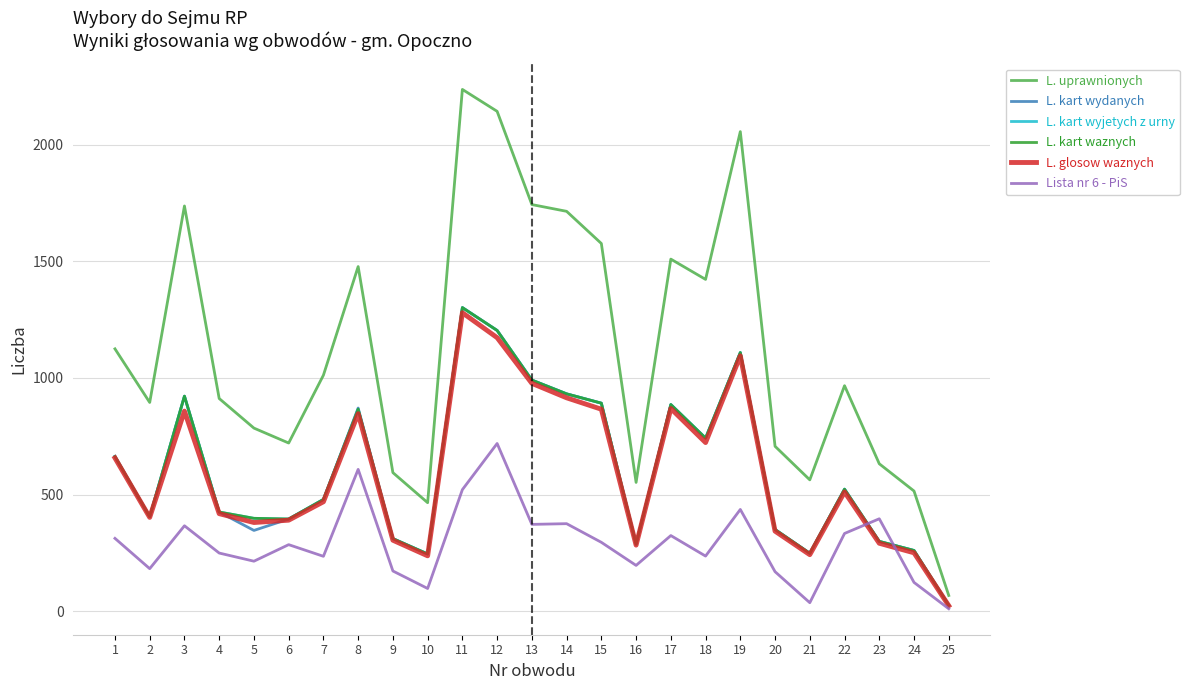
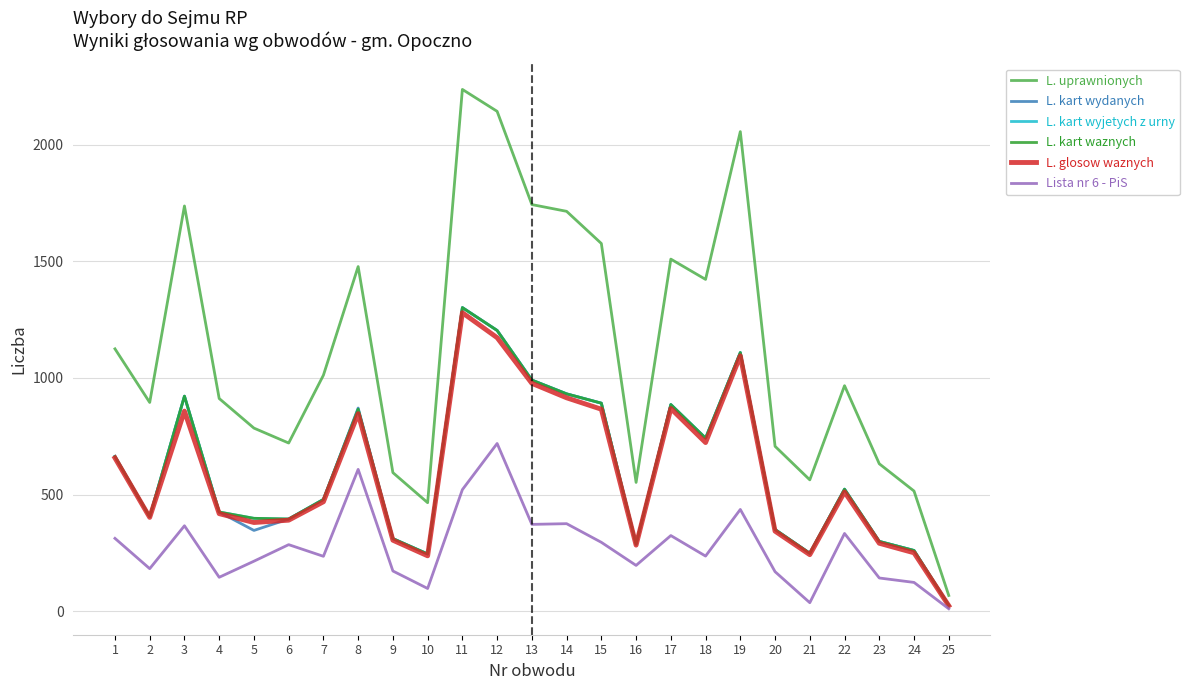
Lista nr 6 - PiS, 4: 250 -> 150
Lista nr 6 - PiS, 23: 400 -> 140
